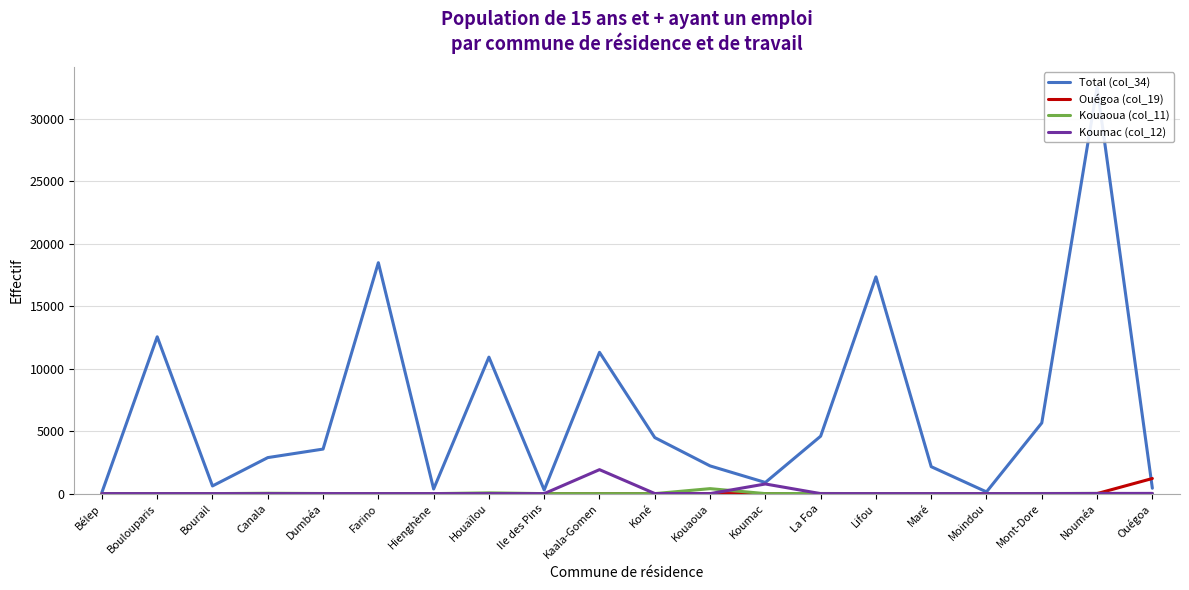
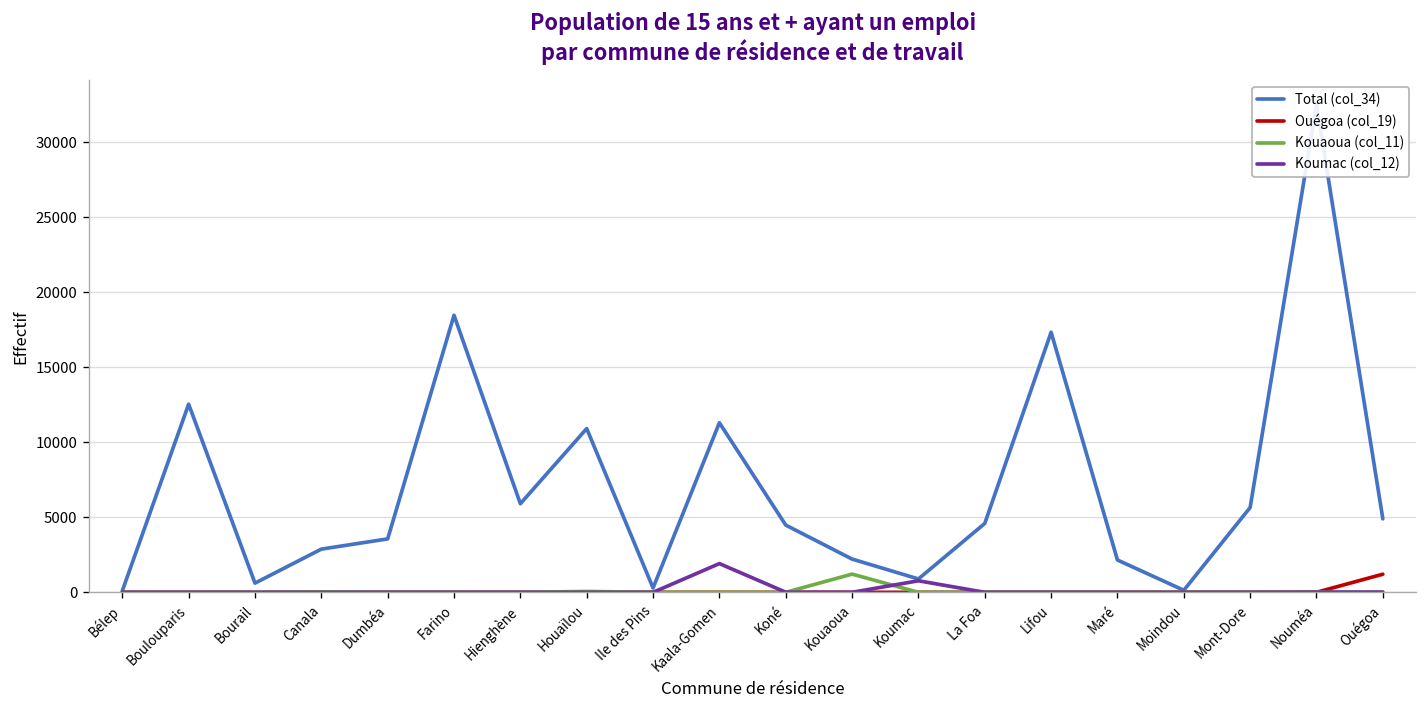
Total (col_34), Hienghène: 400 -> 5900
Kouaoua (col_11), Kouaoua: 400 -> 1200
Total (col_34), Ouégoa: 400 -> 4900
